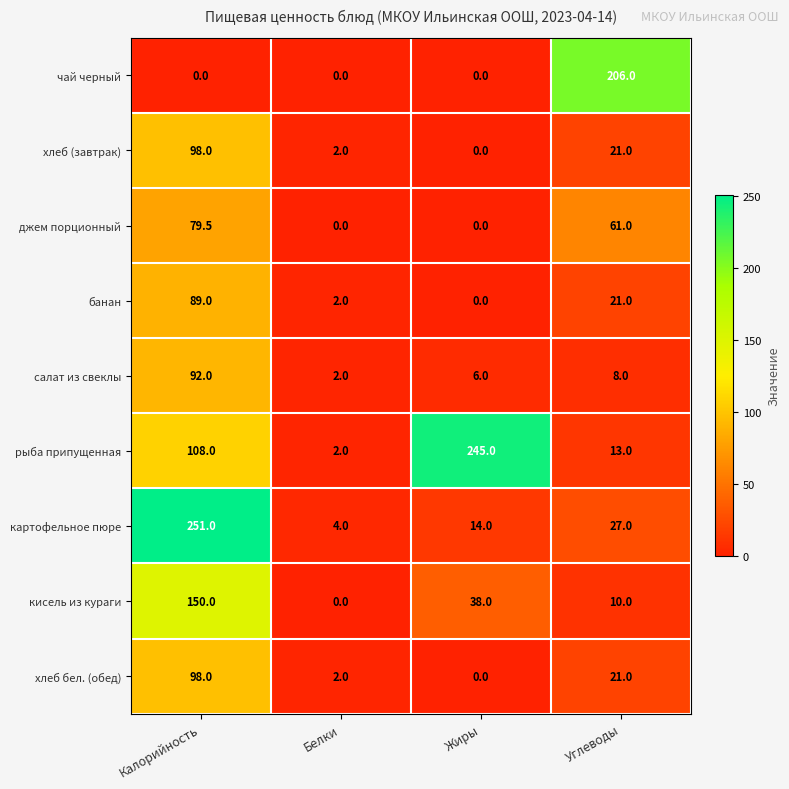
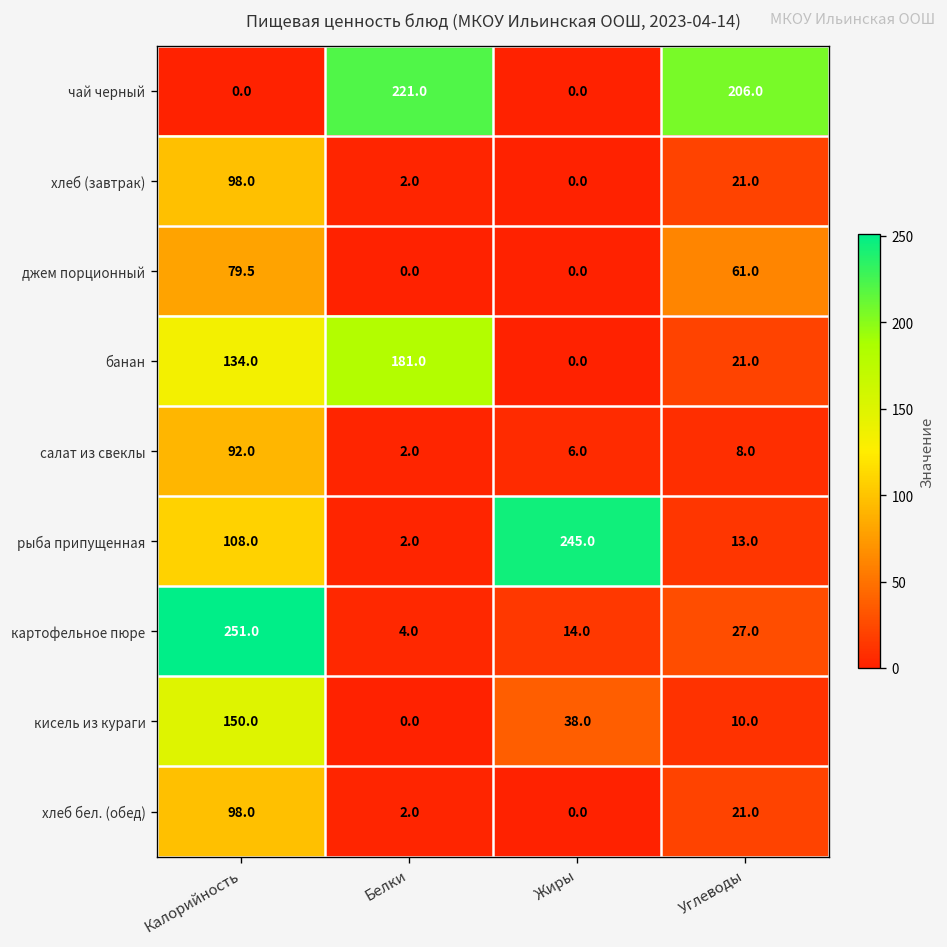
чай черный, Белки: 0.0 -> 221.0
банан, Калорийность: 89.0 -> 134.0
банан, Белки: 2.0 -> 181.0
